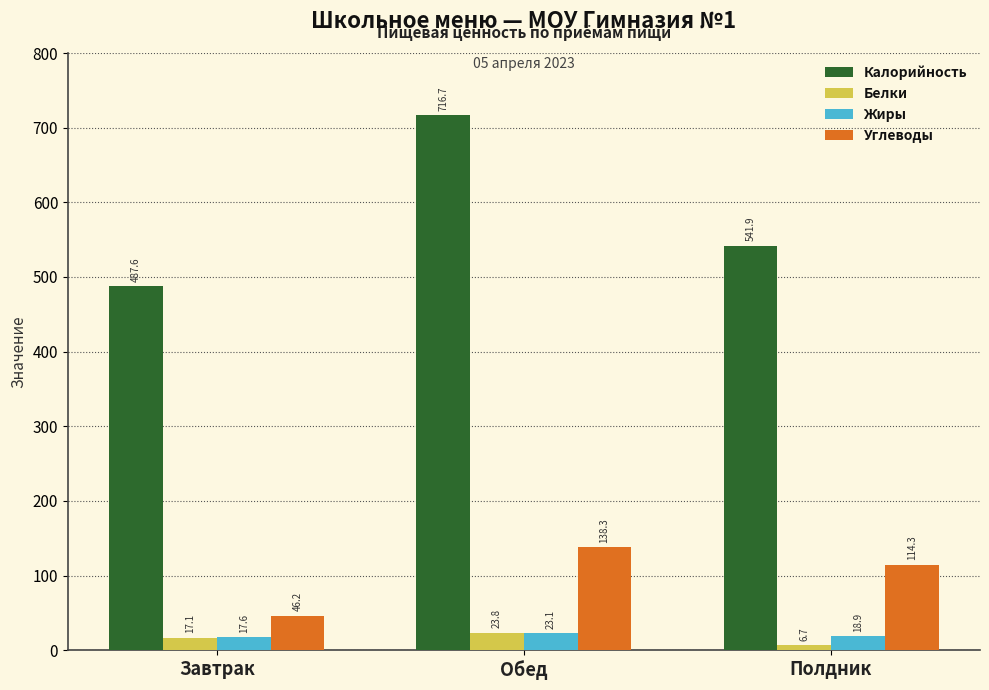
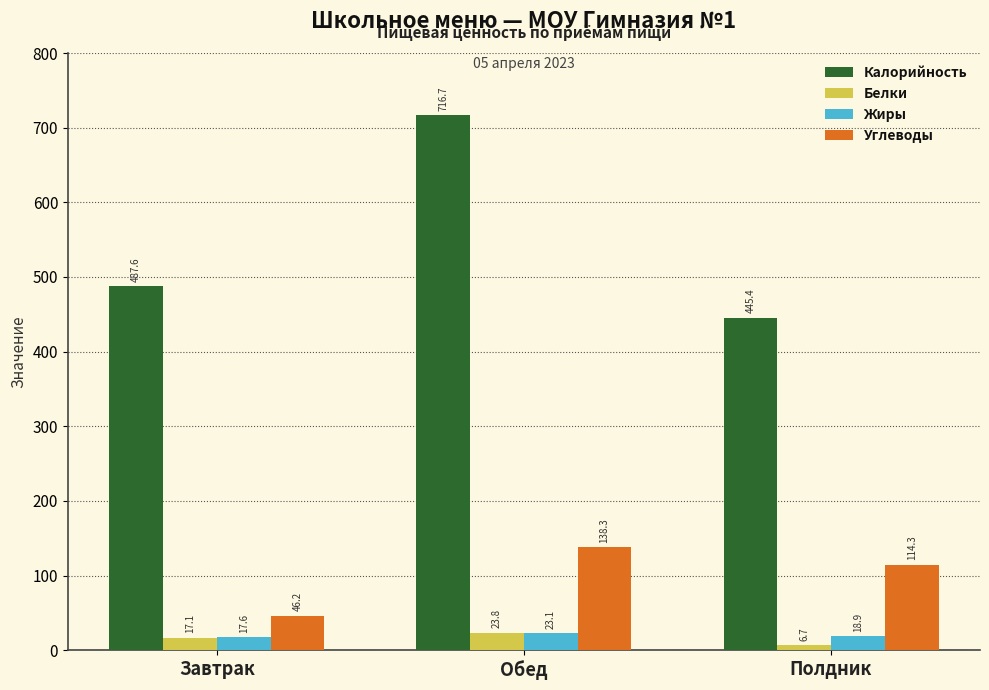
Калорийность, Полдник: 541.9 -> 445.4
